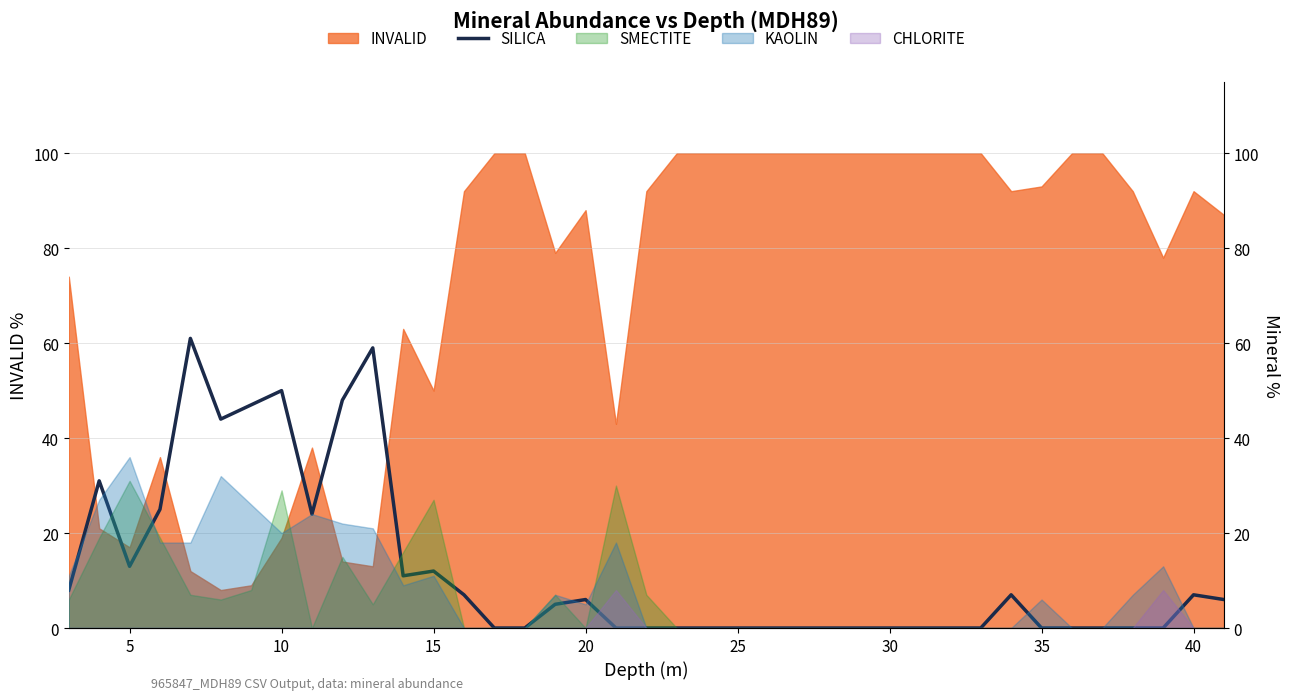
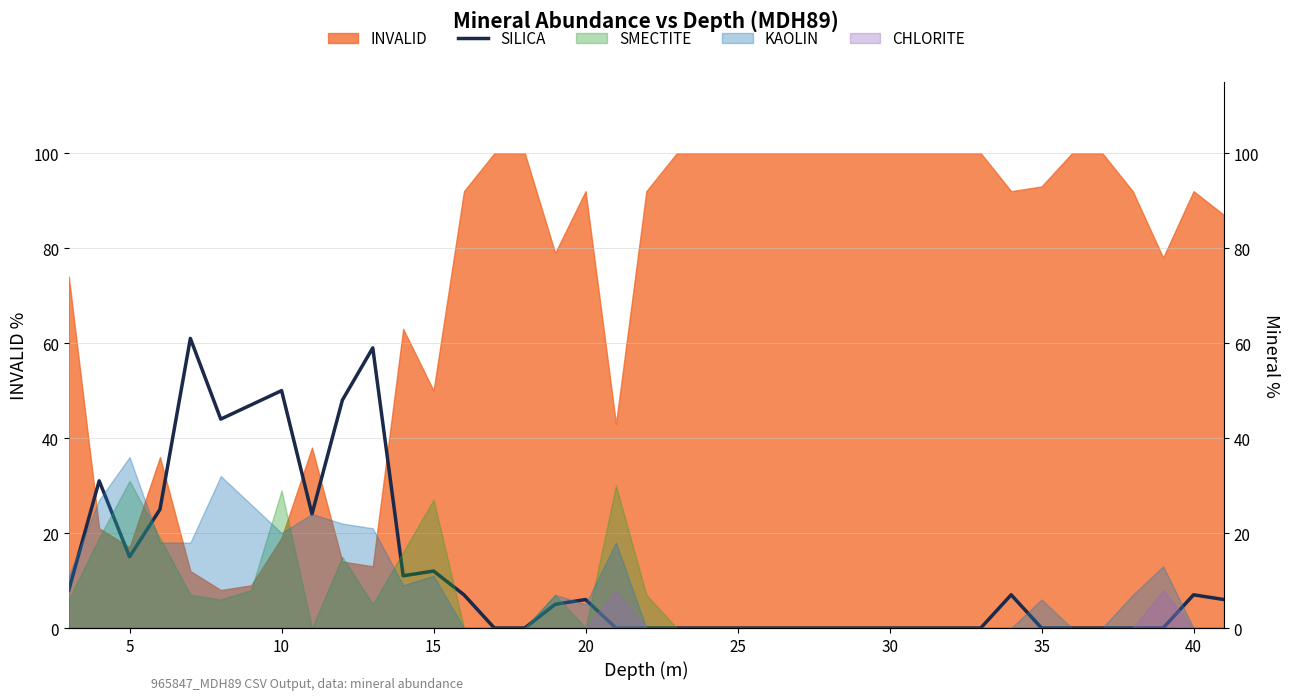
SILICA, 5: 13 -> 15
INVALID, 20: 88 -> 92
